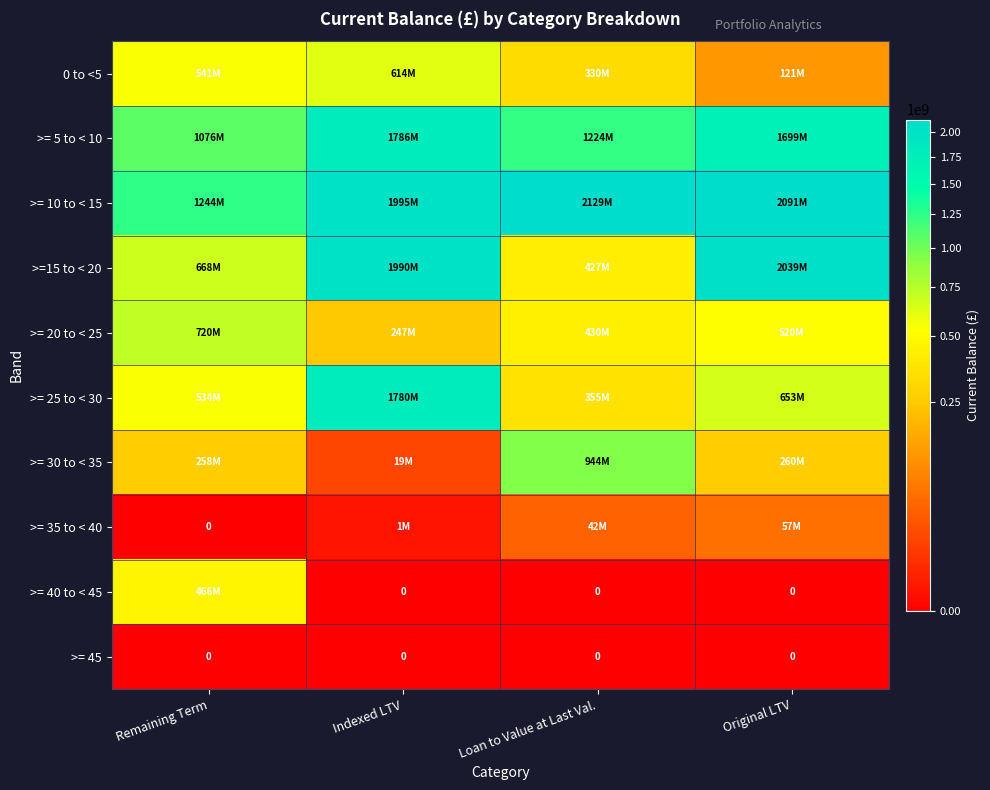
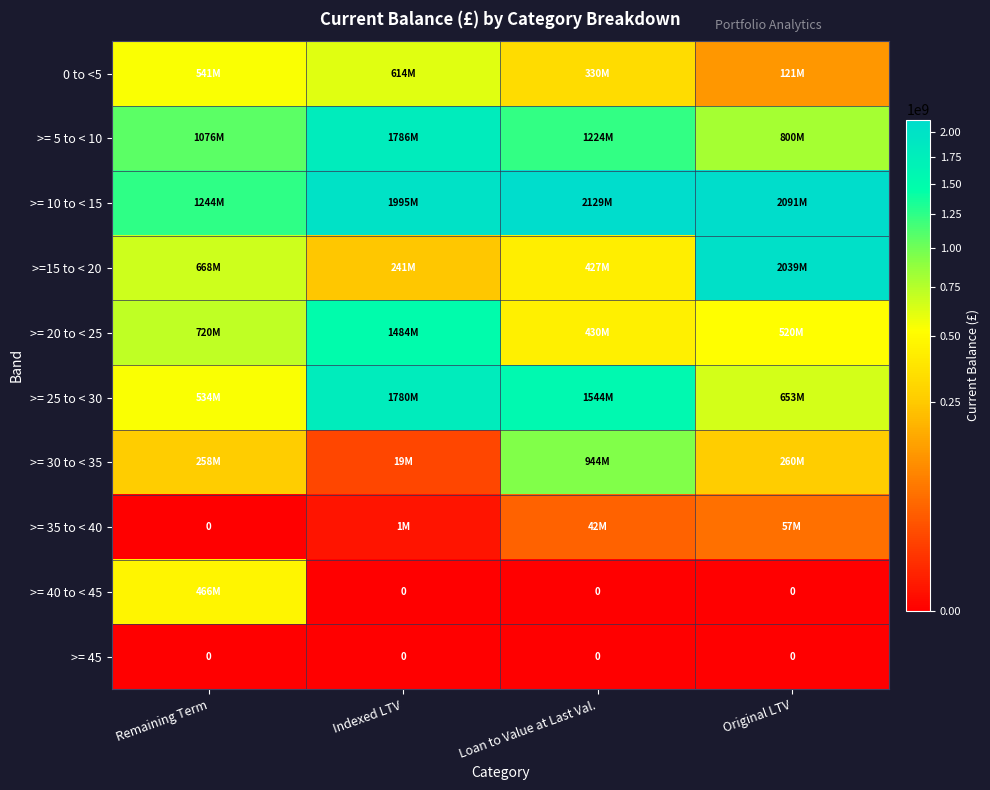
>= 5 to < 10, Original LTV: 1699M -> 800M
>=15 to < 20, Indexed LTV: 1990M -> 241M
>= 20 to < 25, Indexed LTV: 247M -> 1484M
>= 25 to < 30, Loan to Value at Last Val.: 355M -> 1544M
